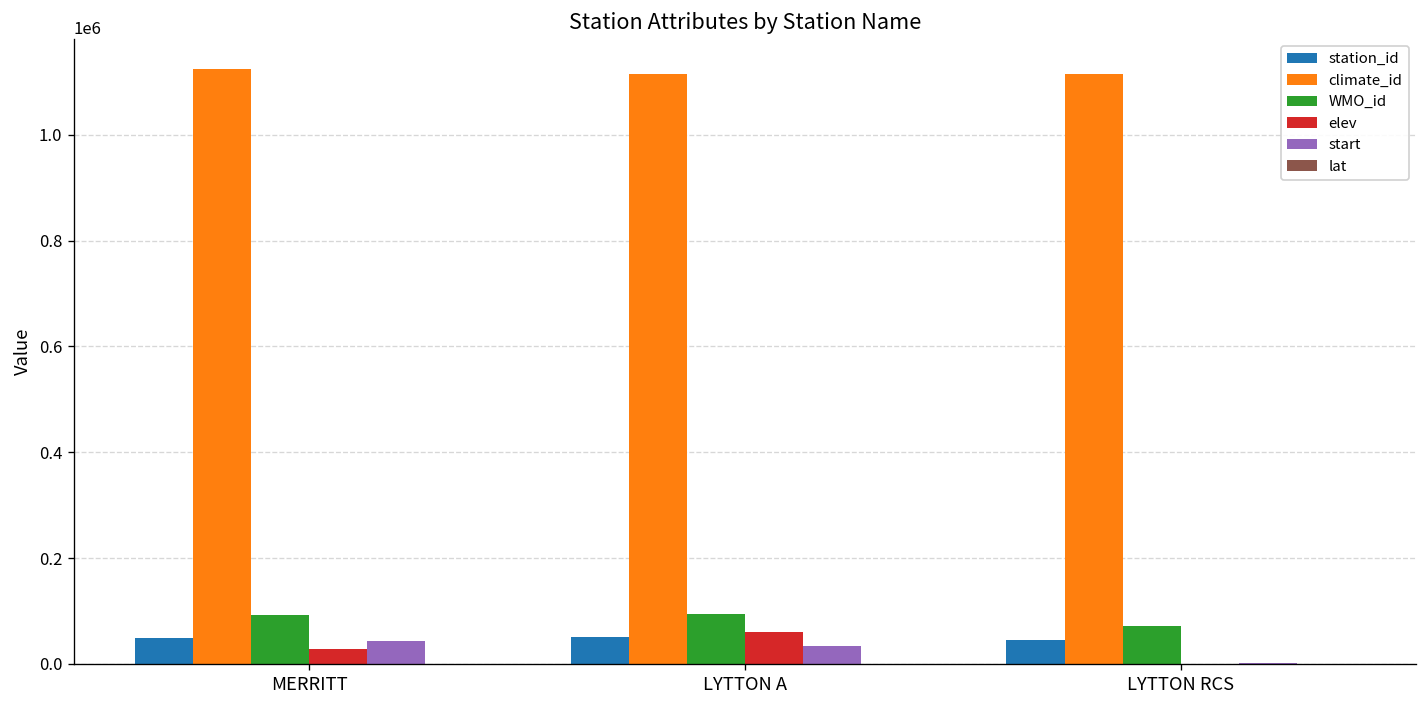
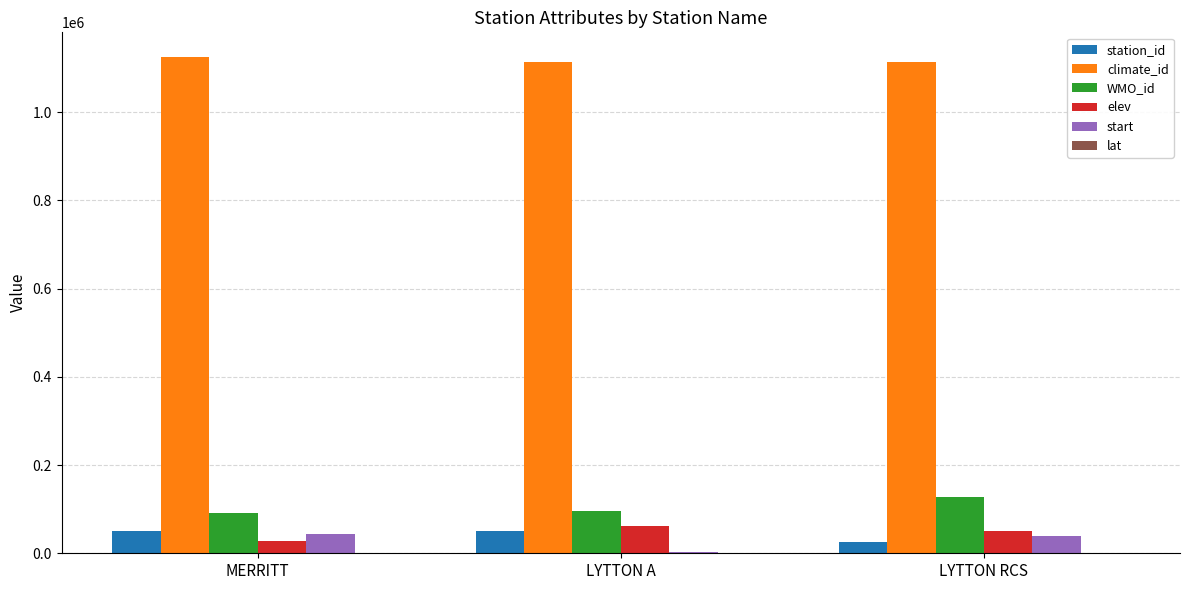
start, LYTTON A: 30000 -> 0
station_id, LYTTON RCS: 40000 -> 20000
WMO_id, LYTTON RCS: 70000 -> 130000
elev, LYTTON RCS: 0 -> 50000
start, LYTTON RCS: 0 -> 40000
